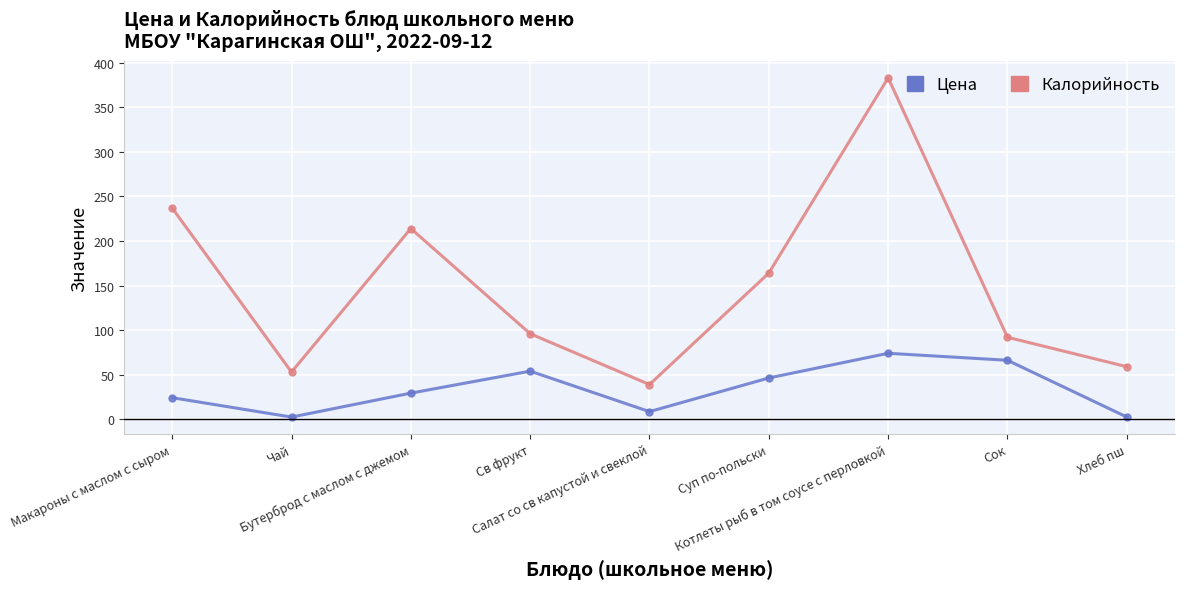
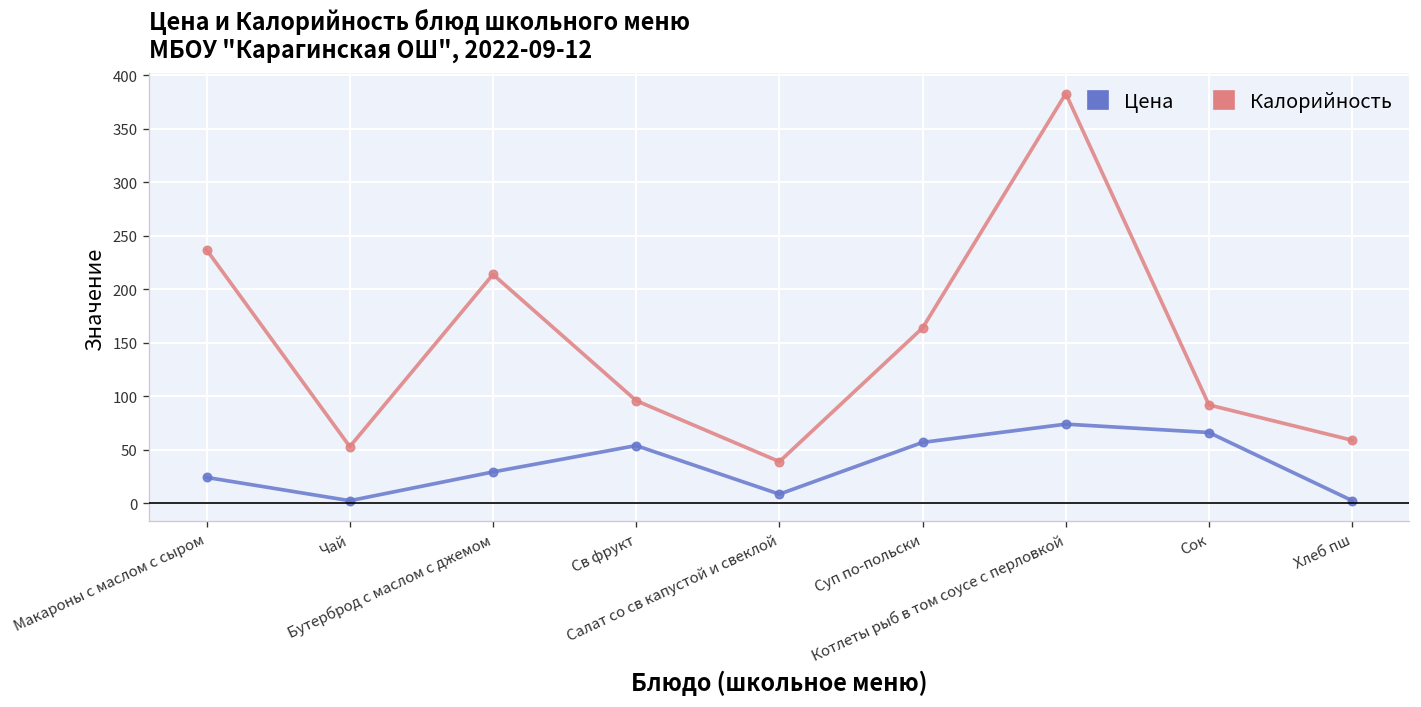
Цена, Суп по-польски: 50 -> 60
